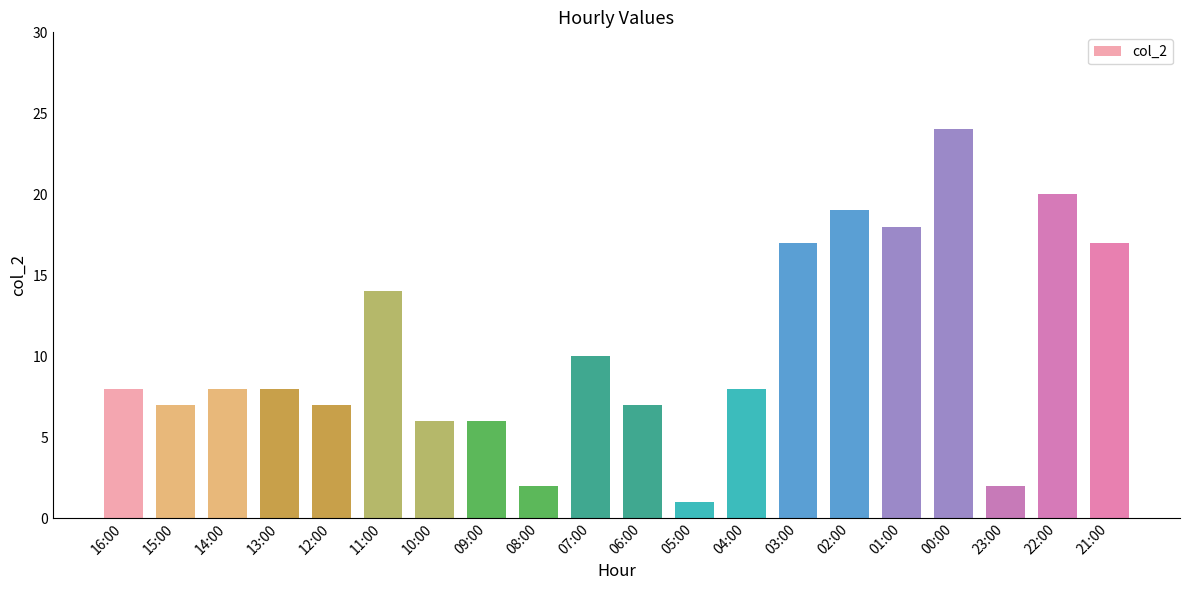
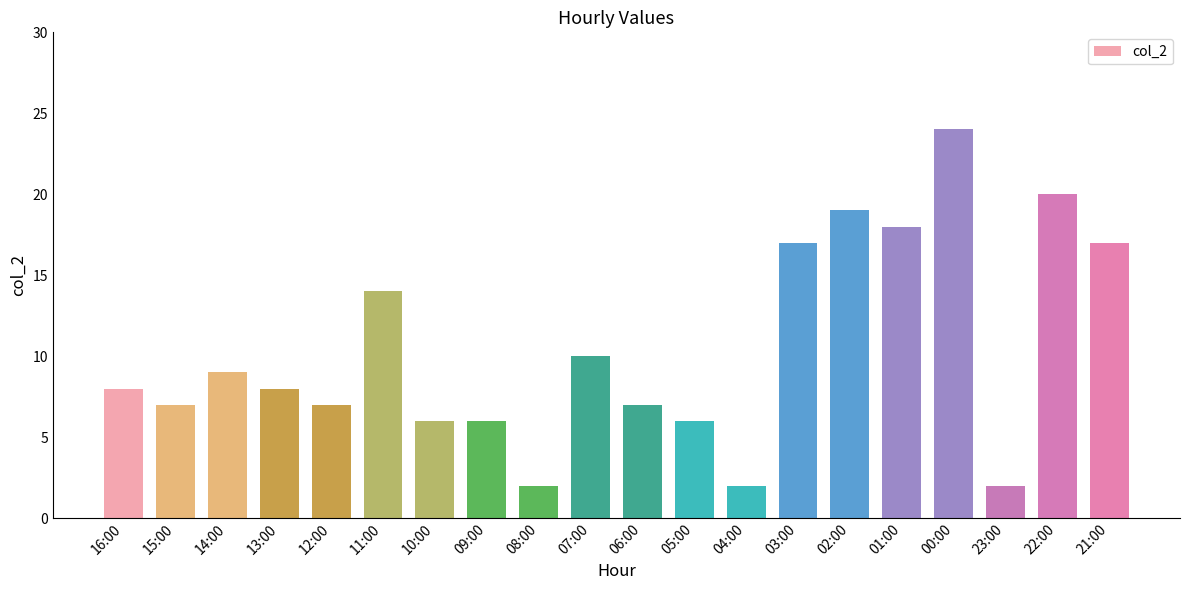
14:00: 8 -> 9
05:00: 1 -> 6
04:00: 8 -> 2
